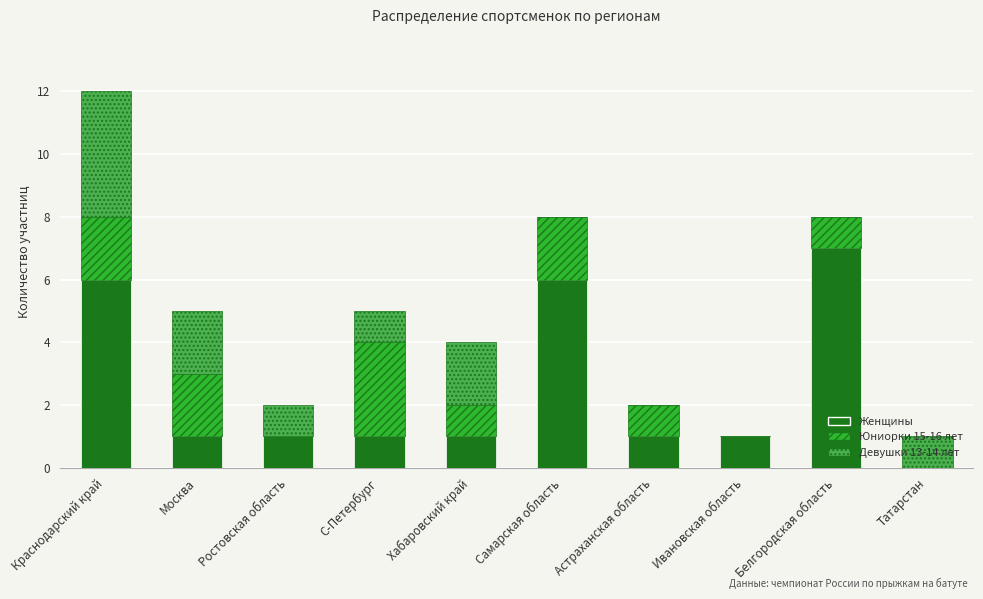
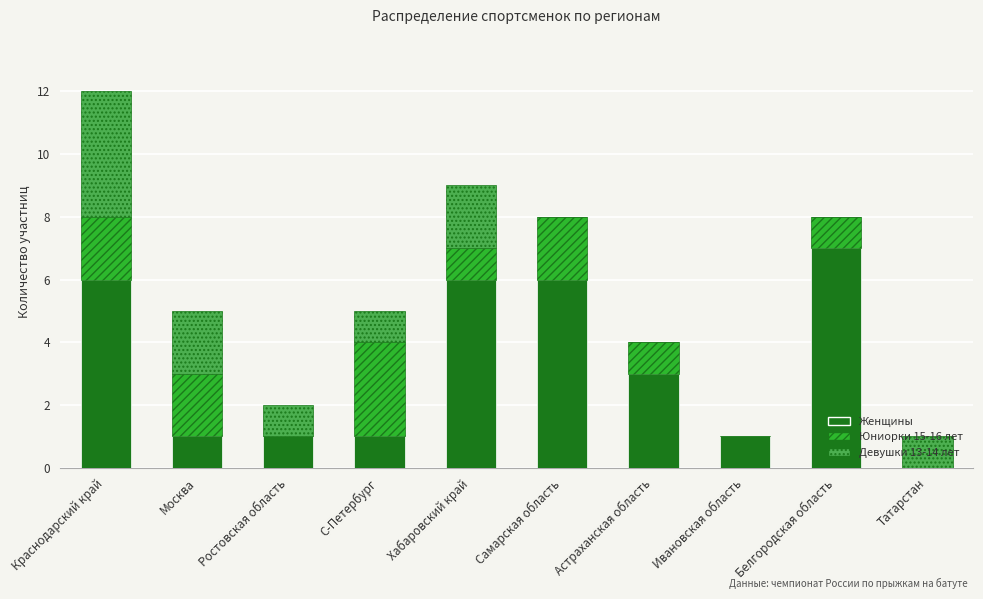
Женщины, Хабаровский край: 1 -> 6
Женщины, Астраханская область: 1 -> 3
